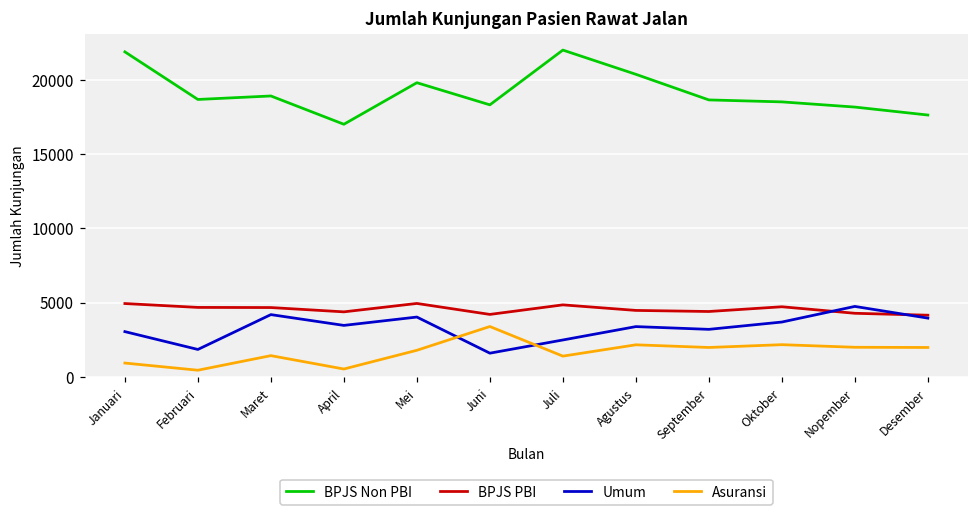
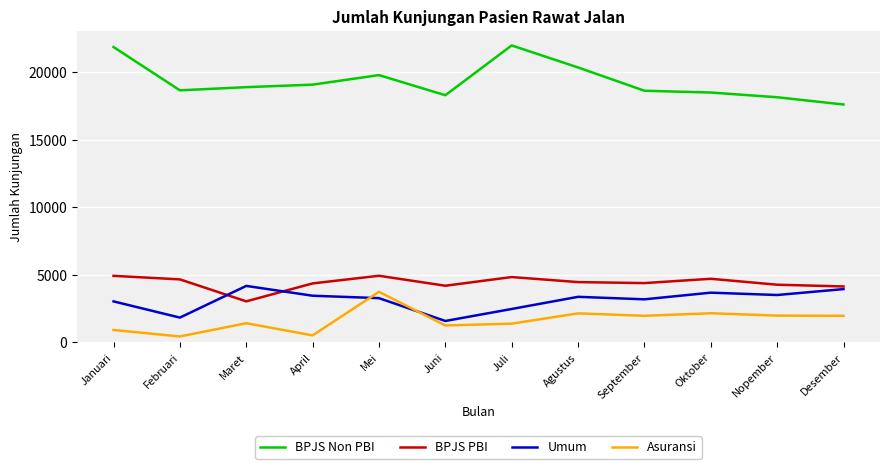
BPJS PBI, Maret: 4700 -> 3000
BPJS Non PBI, April: 17000 -> 19100
Umum, Mei: 4000 -> 3300
Asuransi, Mei: 1800 -> 3800
Asuransi, Juni: 3400 -> 1300
Umum, Nopember: 4700 -> 3500
